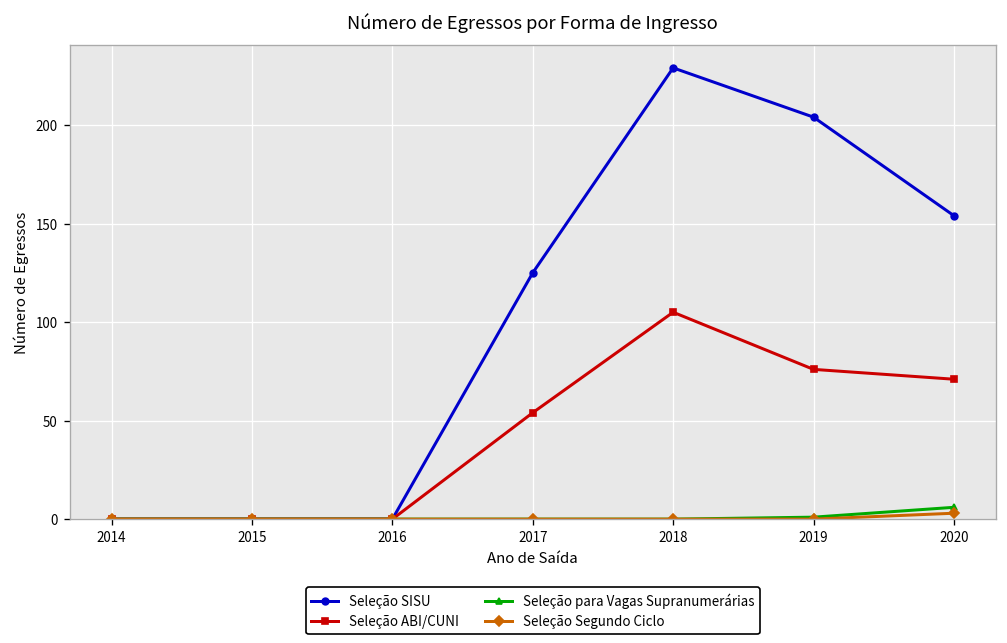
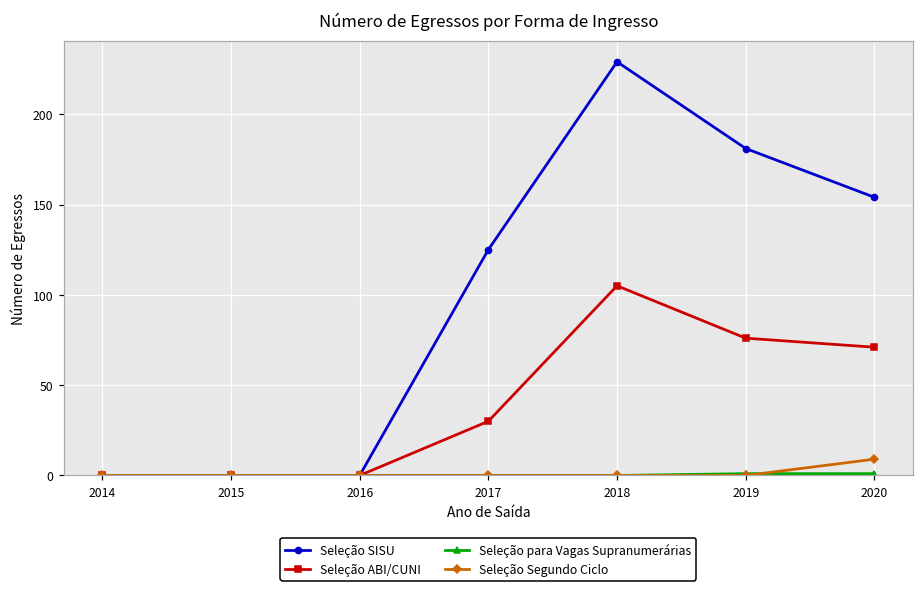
Seleção ABI/CUNI, 2017: 54 -> 30
Seleção SISU, 2019: 204 -> 181
Seleção para Vagas Supranumerárias, 2020: 6 -> 1
Seleção Segundo Ciclo, 2020: 3 -> 9
